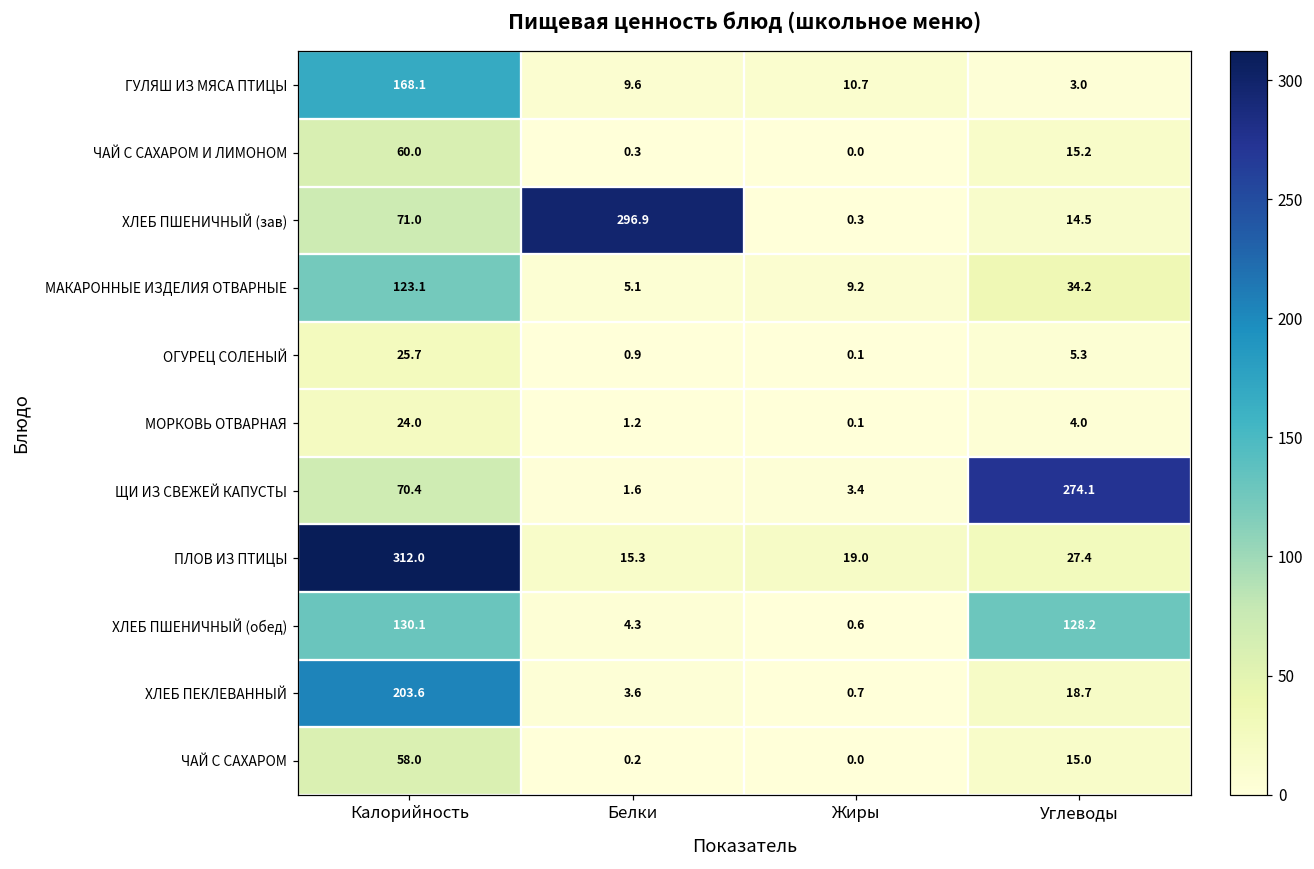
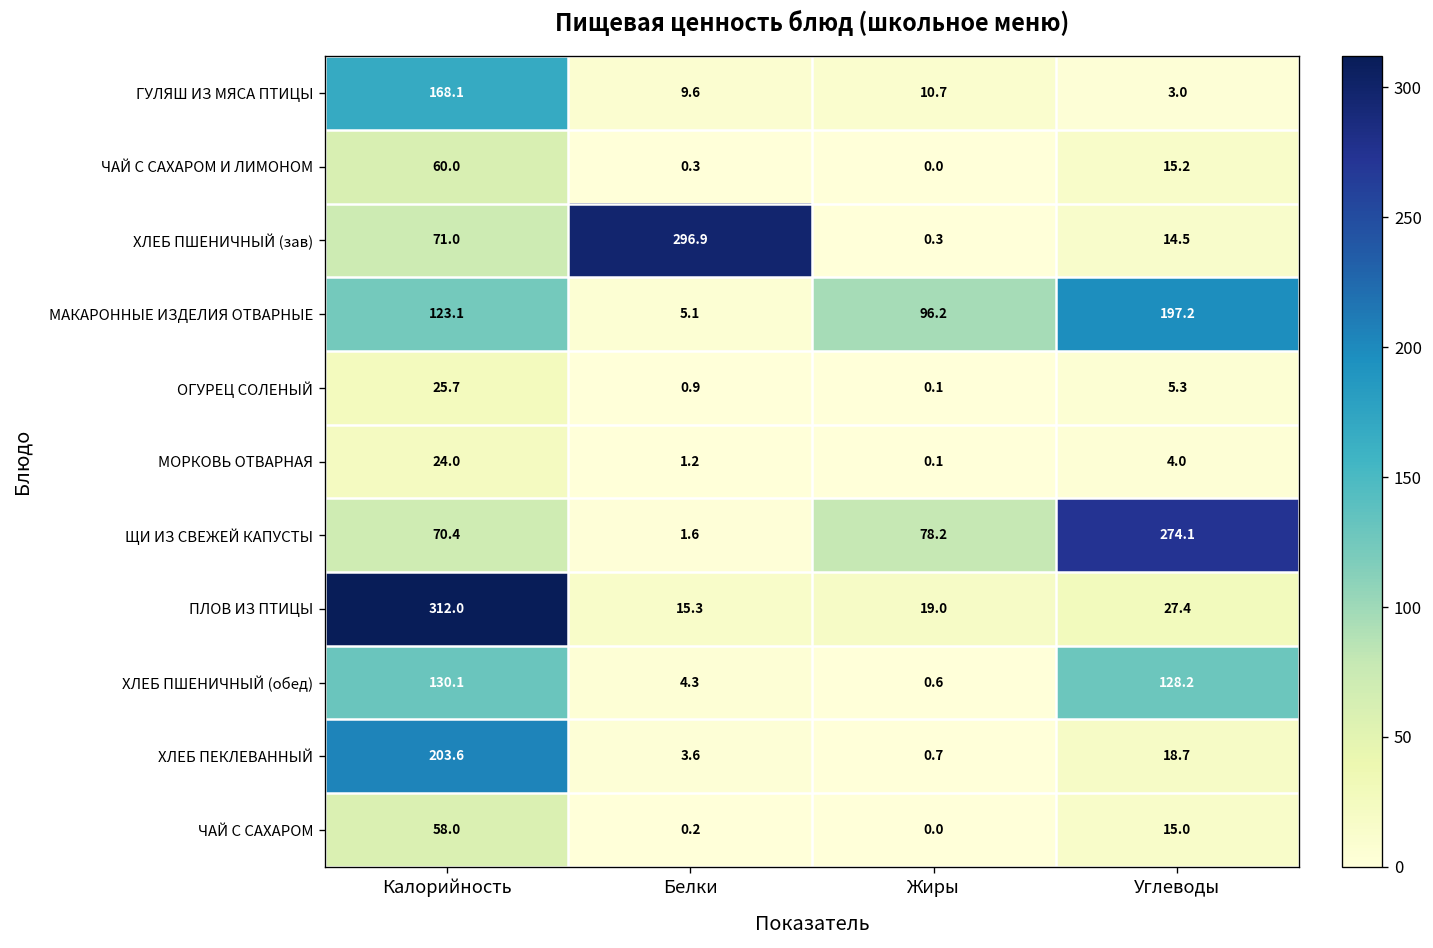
МАКАРОННЫЕ ИЗДЕЛИЯ ОТВАРНЫЕ, Жиры: 9.2 -> 96.2
МАКАРОННЫЕ ИЗДЕЛИЯ ОТВАРНЫЕ, Углеводы: 34.2 -> 197.2
ЩИ ИЗ СВЕЖЕЙ КАПУСТЫ, Жиры: 3.4 -> 78.2
